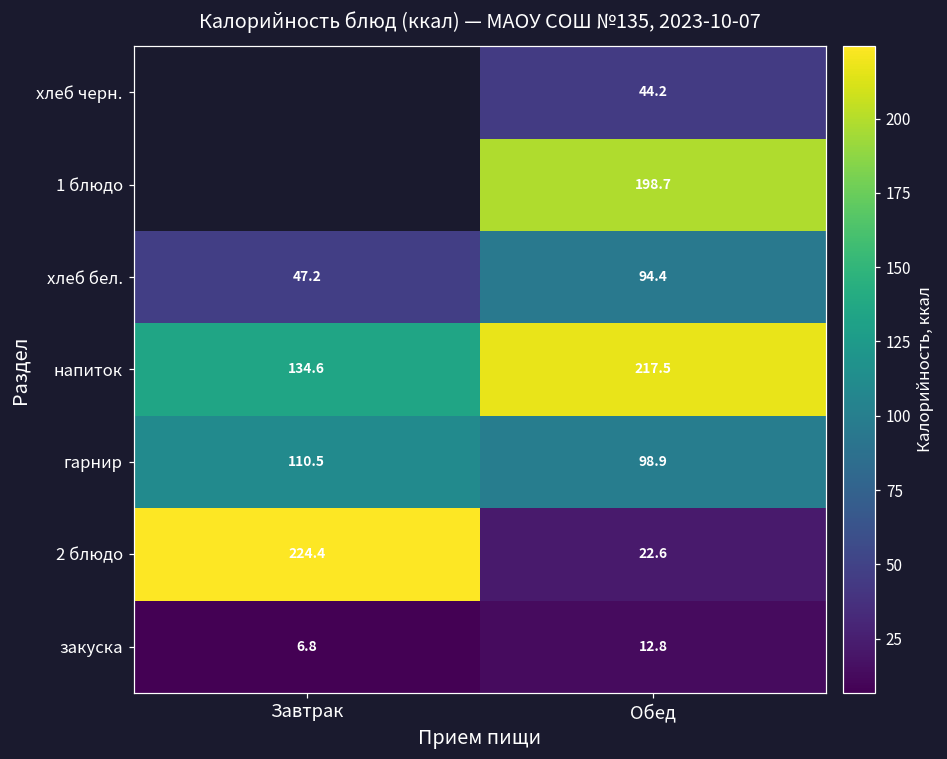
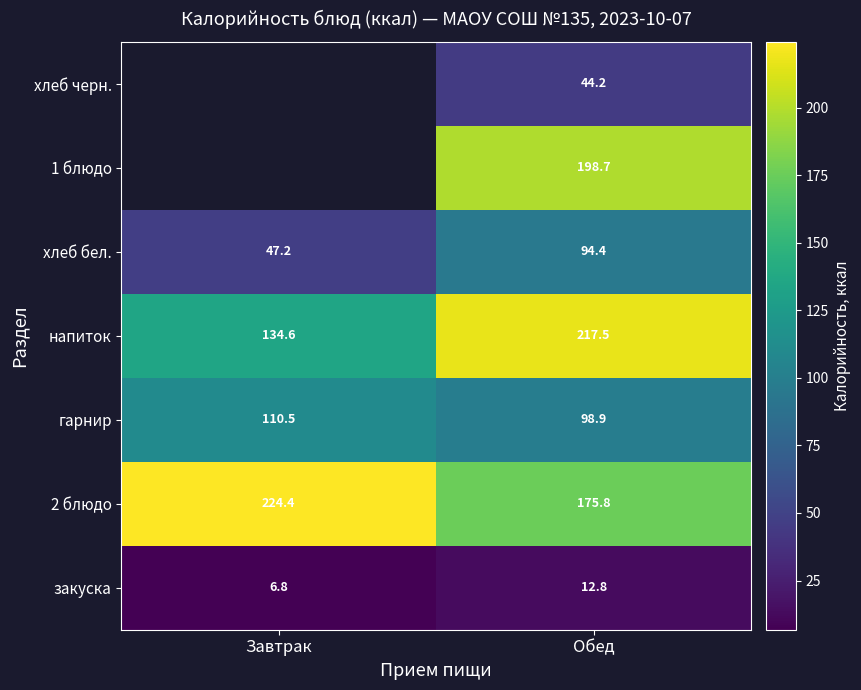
2 блюдо, Обед: 22.6 -> 175.8
